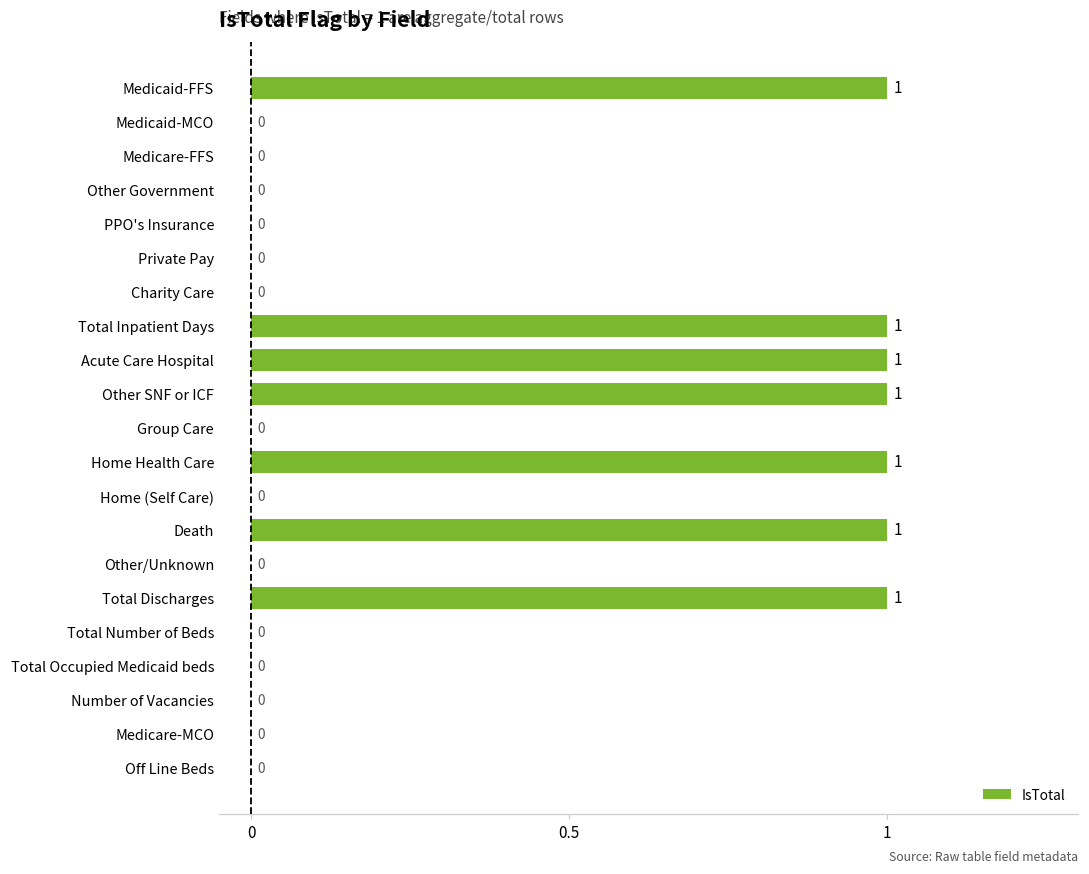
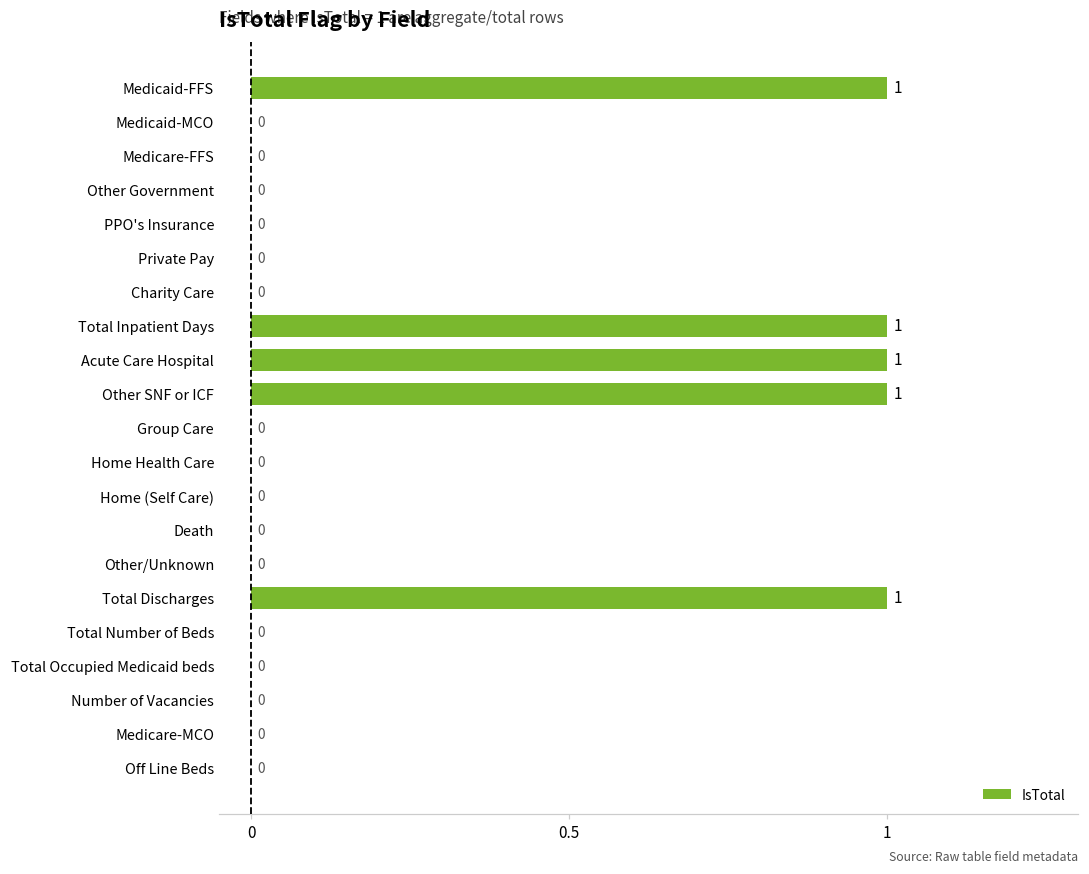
Home Health Care: 1 -> 0
Death: 1 -> 0
